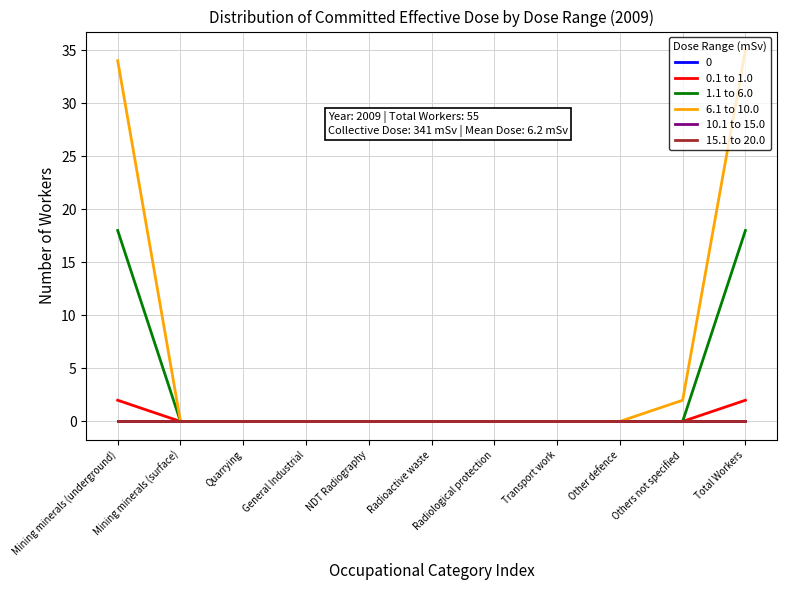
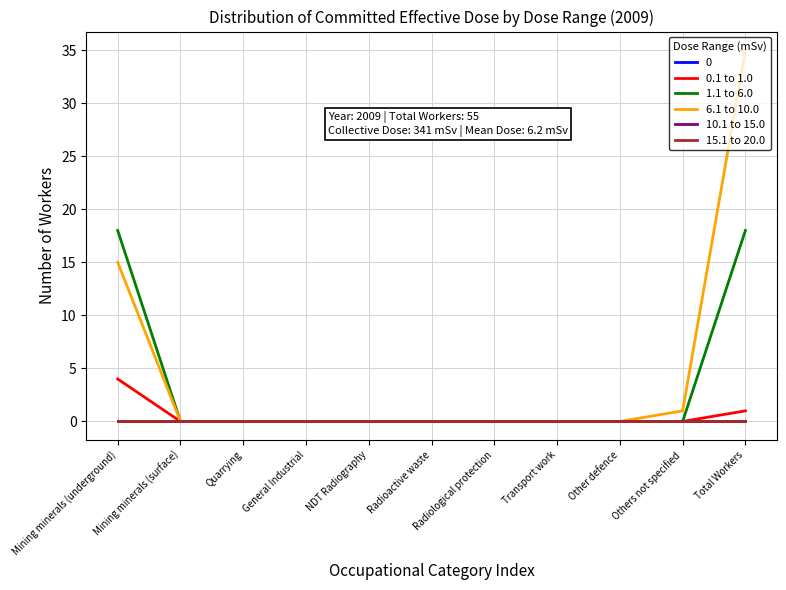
0.1 to 1.0, Mining minerals (underground): 2 -> 4
6.1 to 10.0, Mining minerals (underground): 34 -> 15
6.1 to 10.0, Others not specified: 2 -> 1
0.1 to 1.0, Total Workers: 2 -> 1
